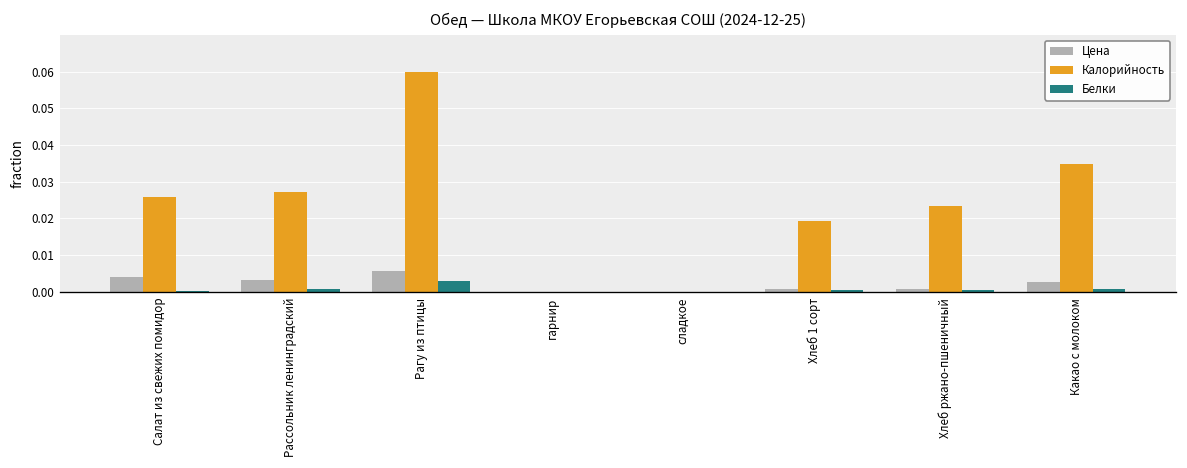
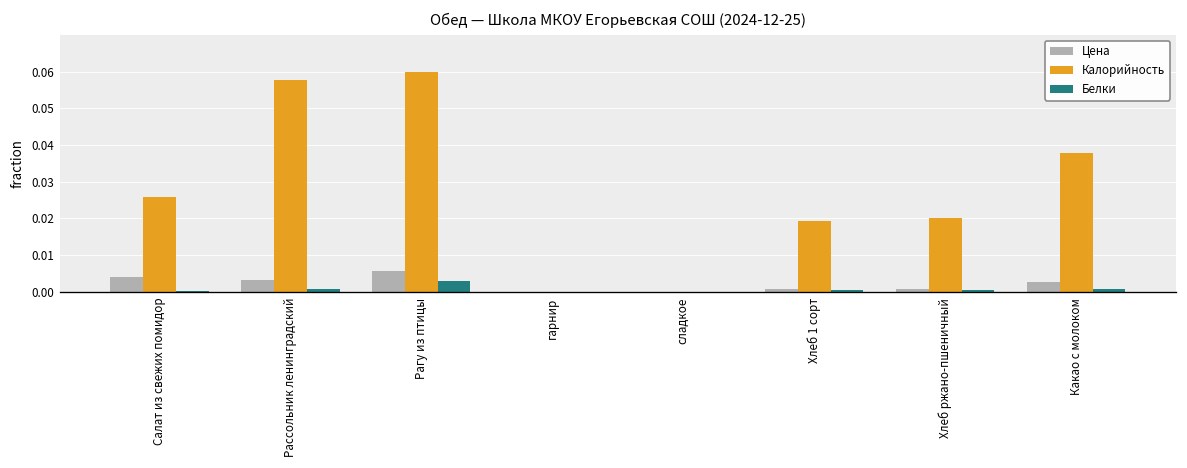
Калорийность, Рассольник ленинградский: 0.027 -> 0.058
Калорийность, Хлеб ржано-пшеничный: 0.023 -> 0.020
Калорийность, Какао с молоком: 0.035 -> 0.038
